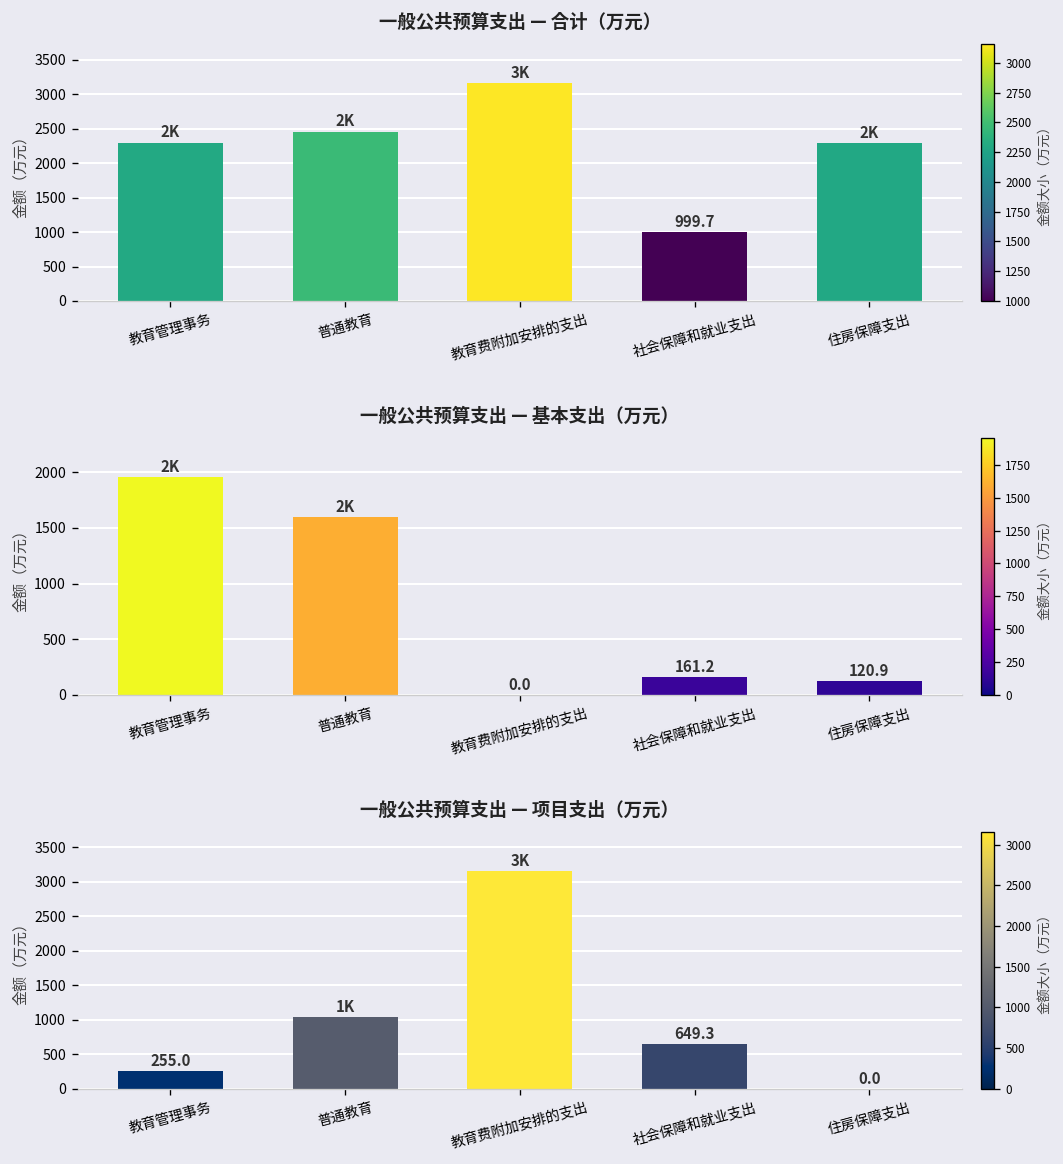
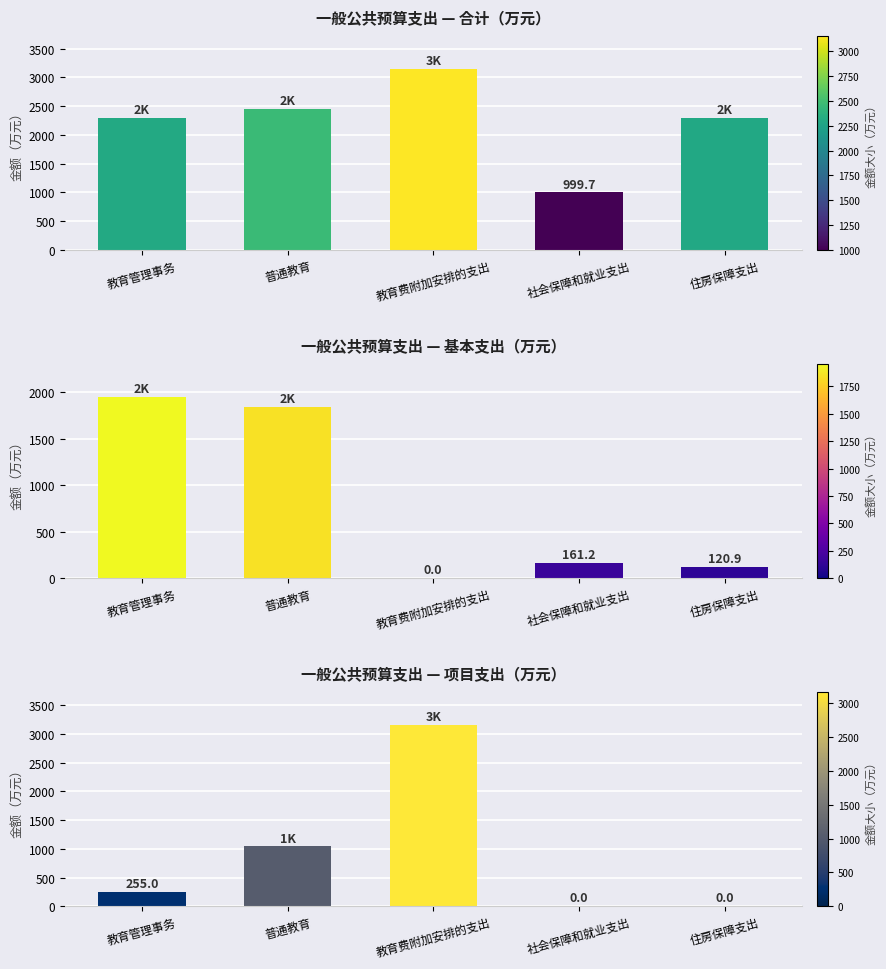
一般公共预算支出 — 基本支出（万元）, 普通教育: 1600 -> 1800
一般公共预算支出 — 项目支出（万元）, 社会保障和就业支出: 649.3 -> 0.0
